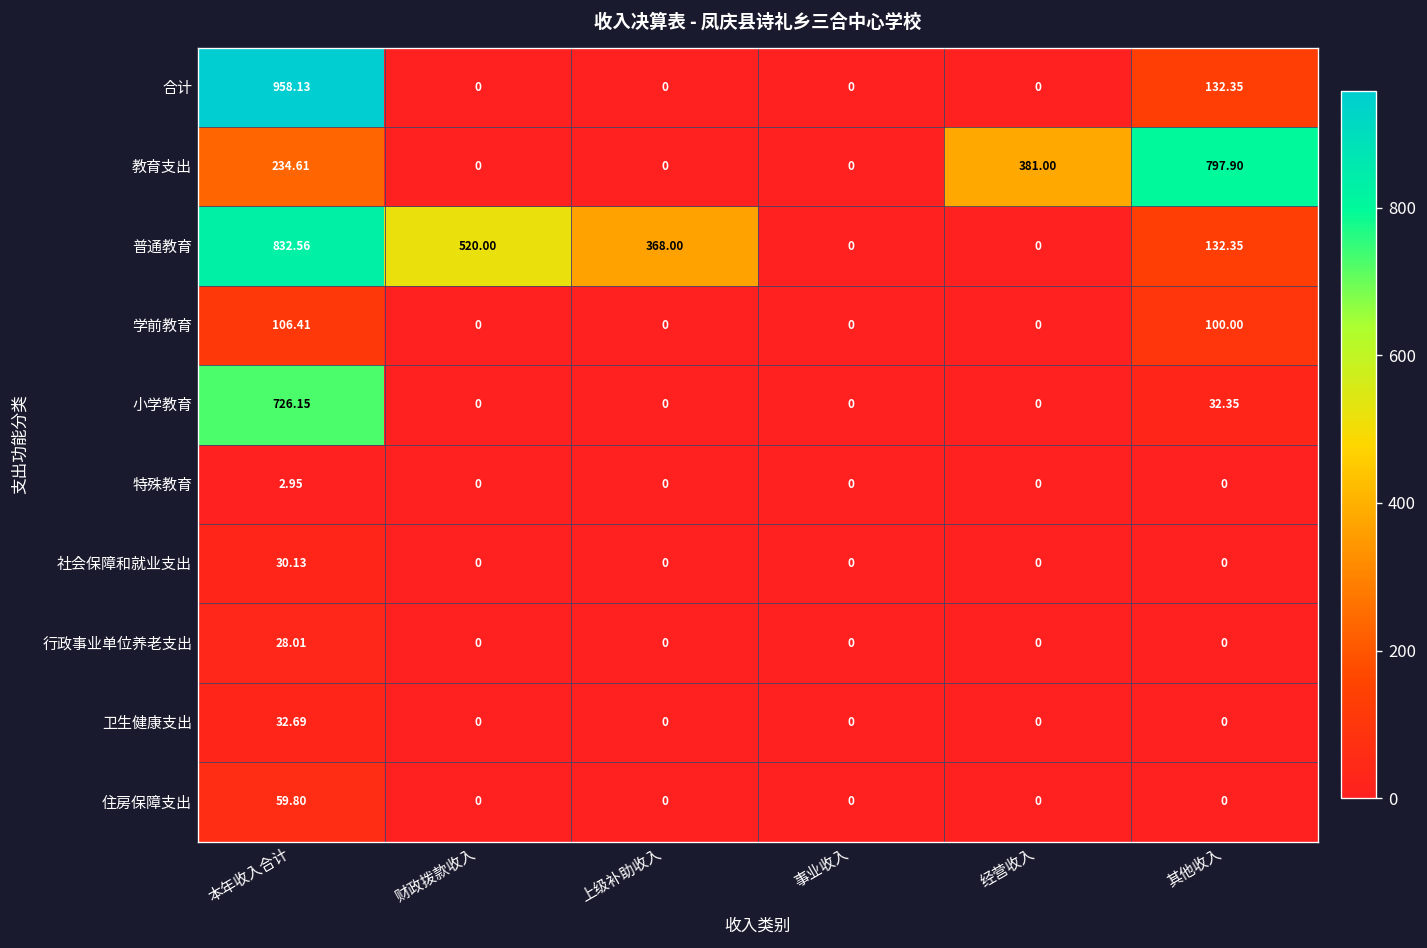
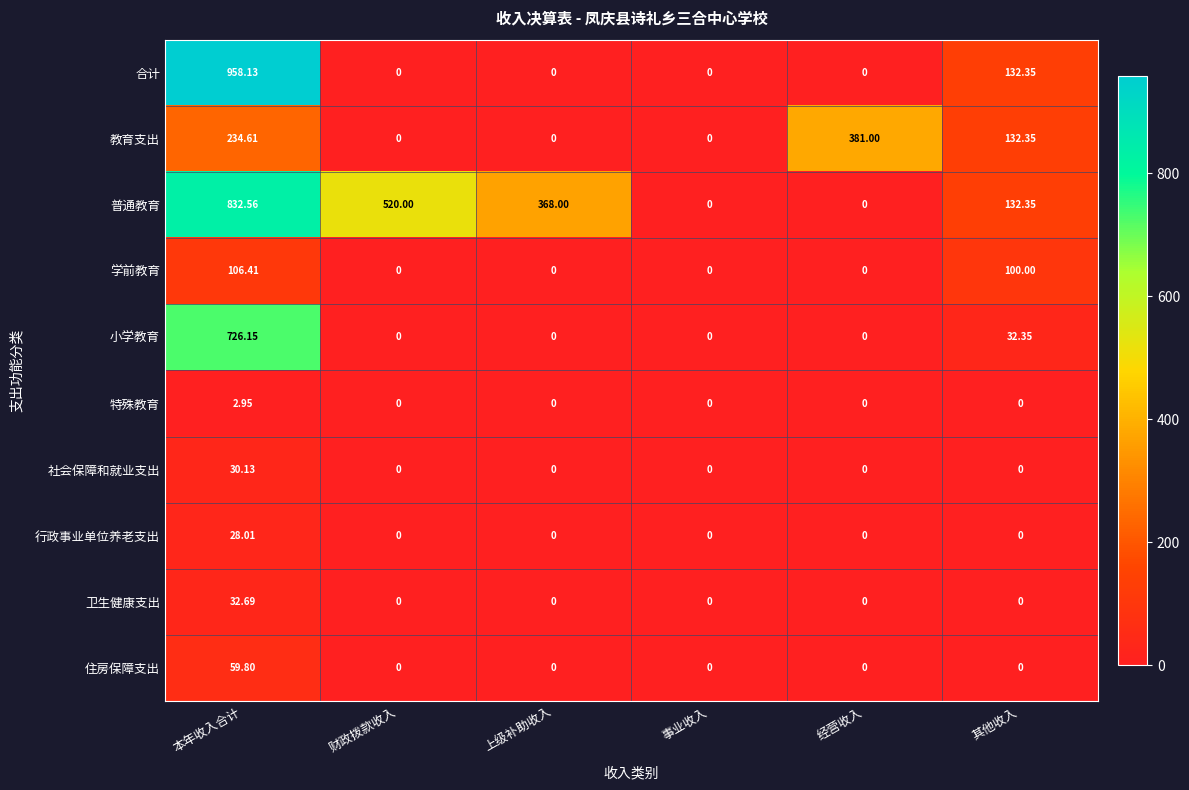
教育支出, 其他收入: 797.90 -> 132.35
